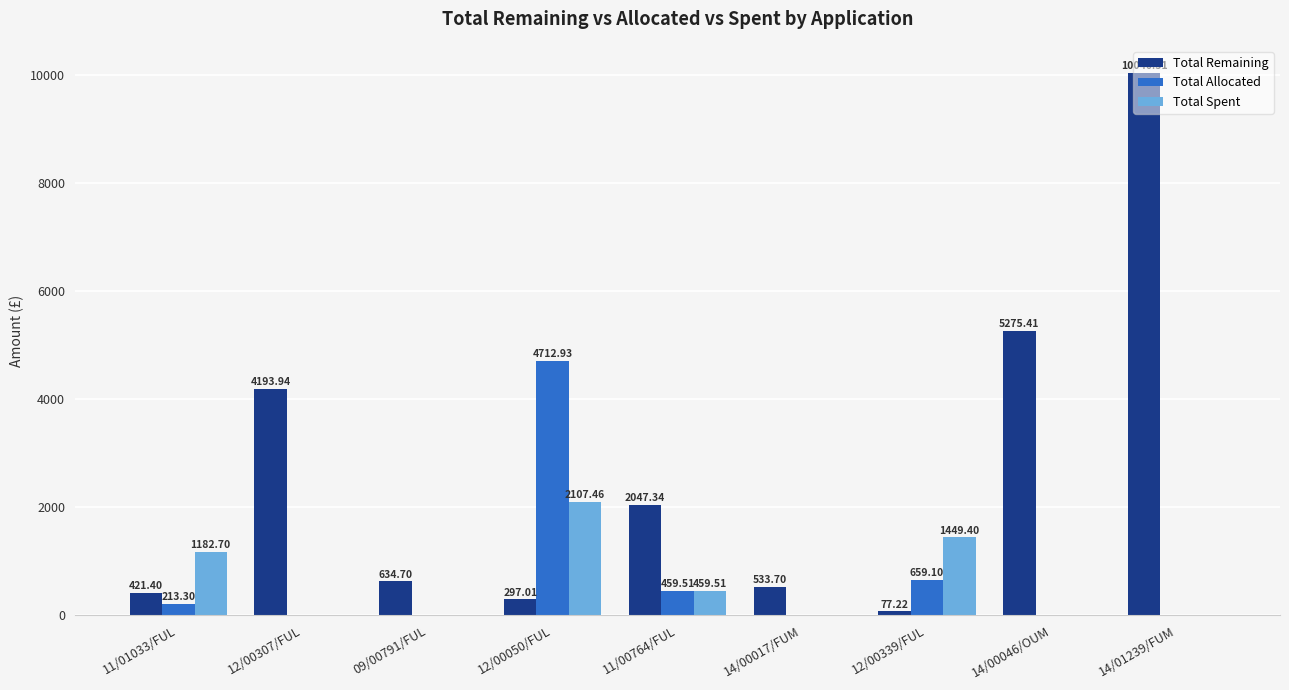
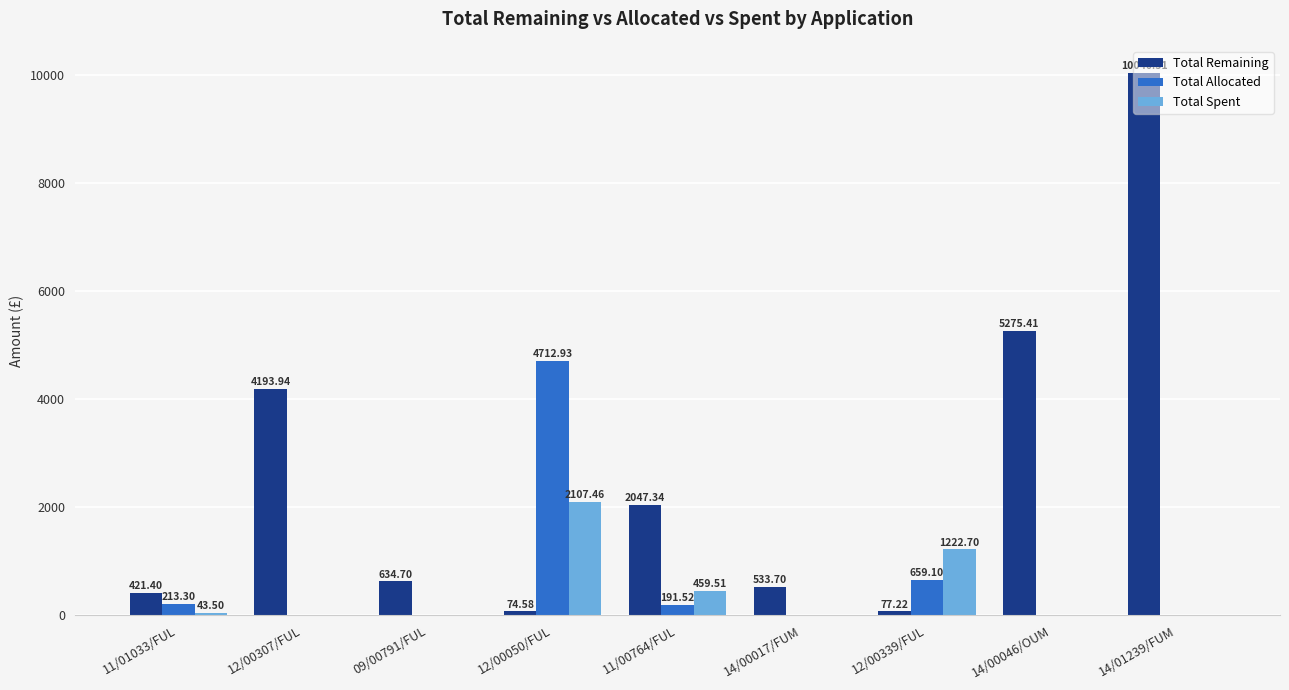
Total Spent, 11/01033/FUL: 1182.70 -> 43.50
Total Remaining, 12/00050/FUL: 297.01 -> 74.58
Total Allocated, 11/00764/FUL: 459.51 -> 191.52
Total Spent, 12/00339/FUL: 1449.40 -> 1222.70
